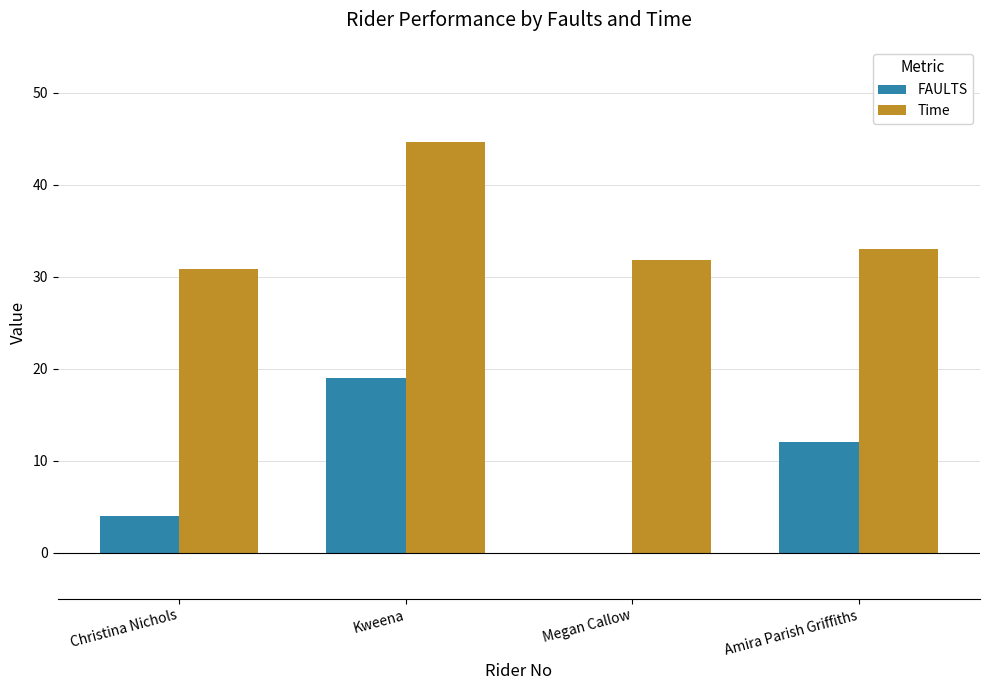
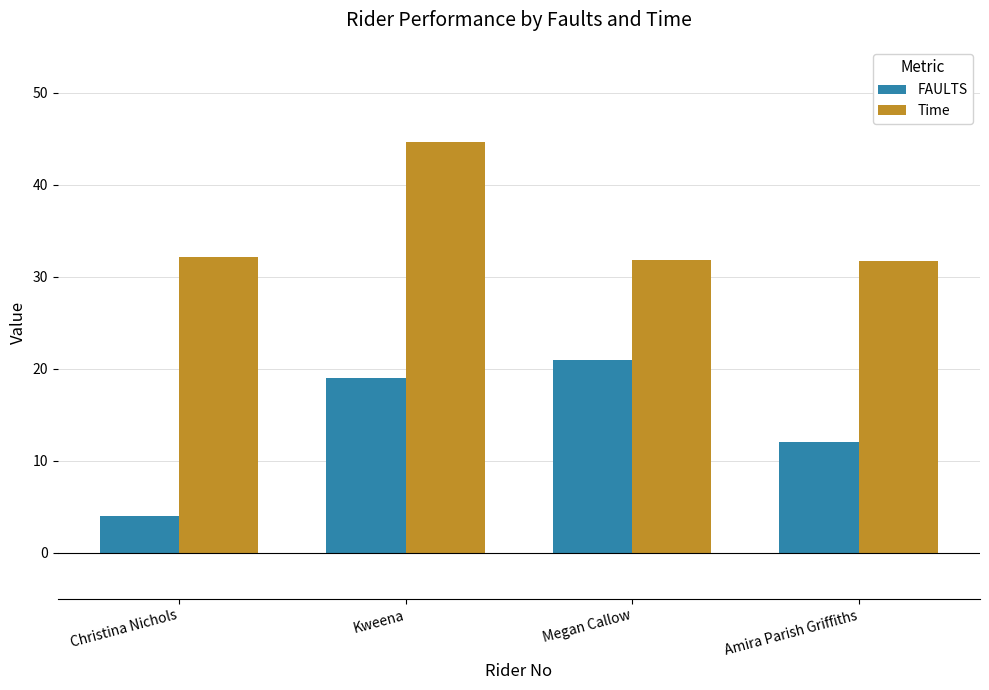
Time, Christina Nichols: 31 -> 32
FAULTS, Megan Callow: 0 -> 21
Time, Amira Parish Griffiths: 33 -> 32
